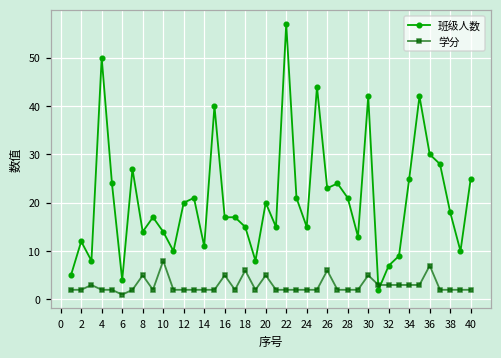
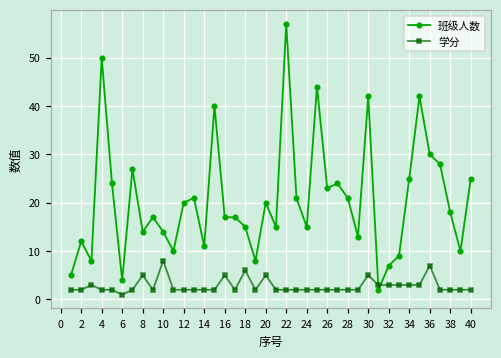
学分, 26: 6 -> 2
